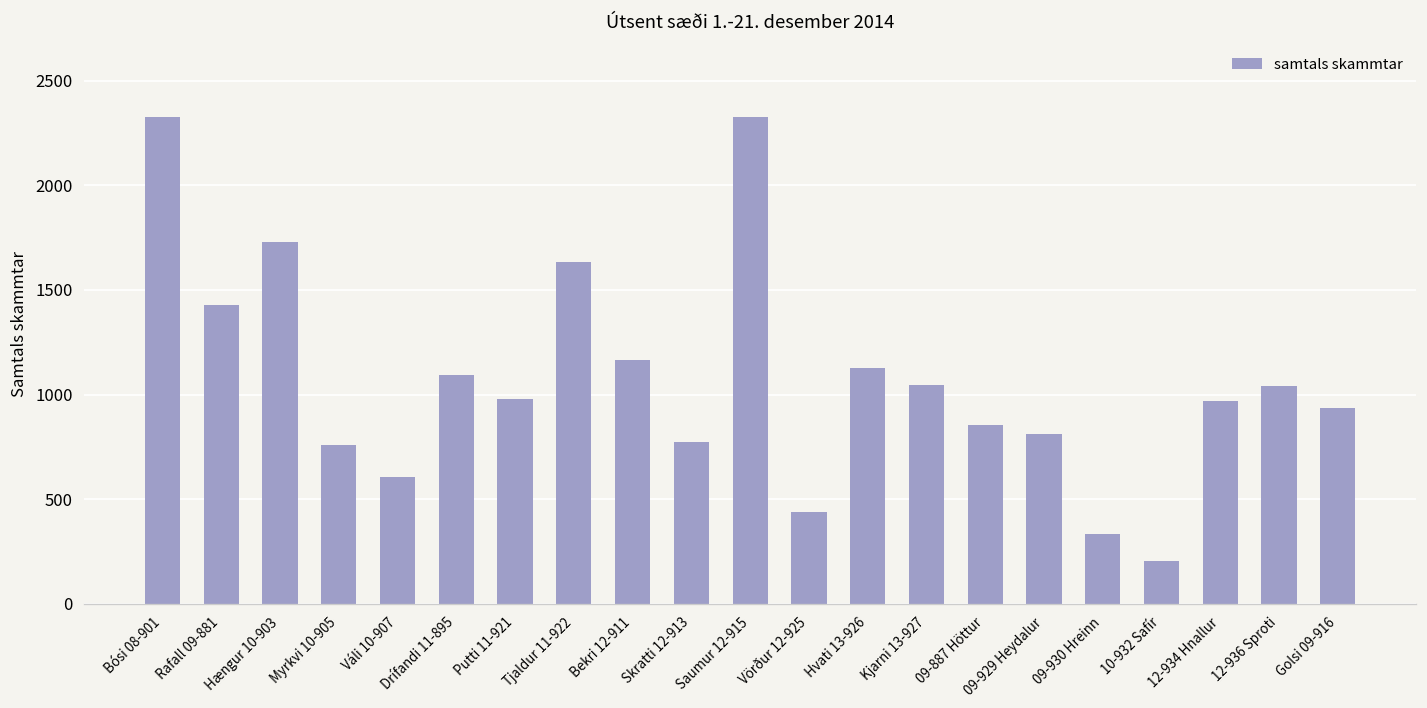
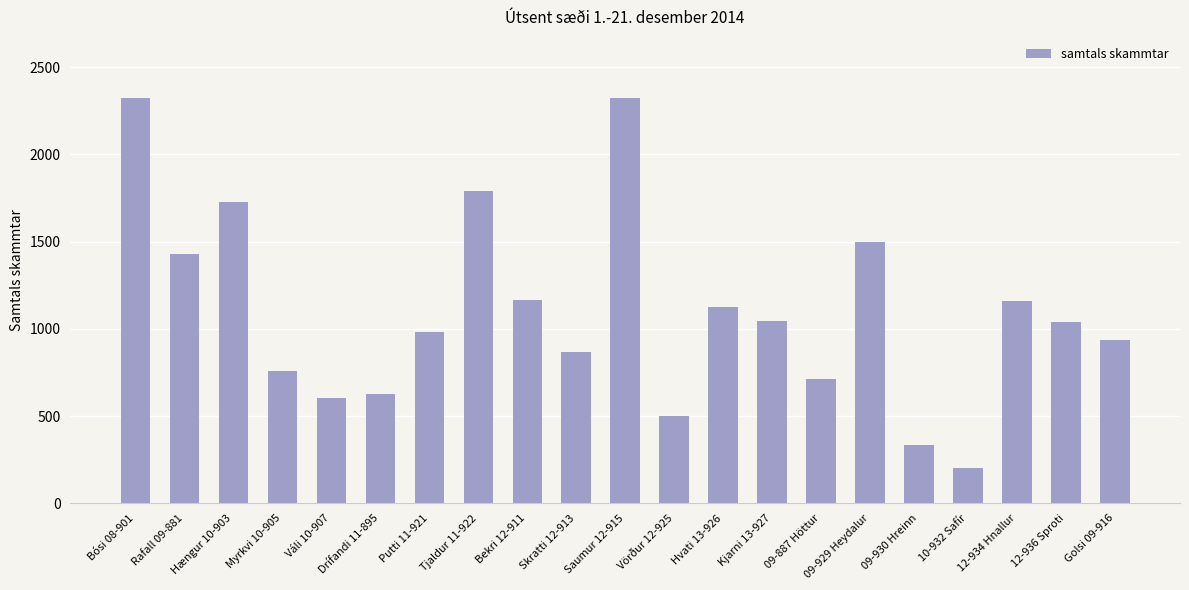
Drífandi 11-895: 1090 -> 630
Tjaldur 11-922: 1640 -> 1790
Skratti 12-913: 780 -> 870
Vörður 12-925: 440 -> 500
09-887 Höttur: 860 -> 710
09-929 Heydalur: 810 -> 1500
12-934 Hnallur: 970 -> 1160
